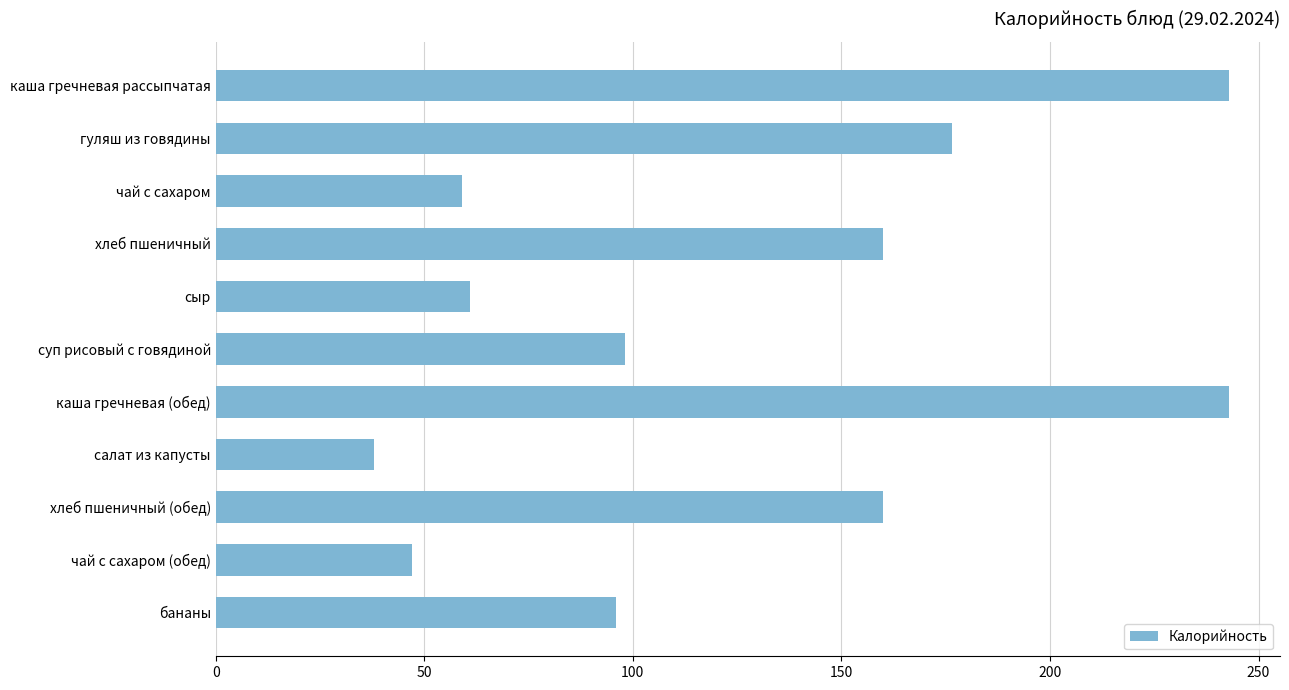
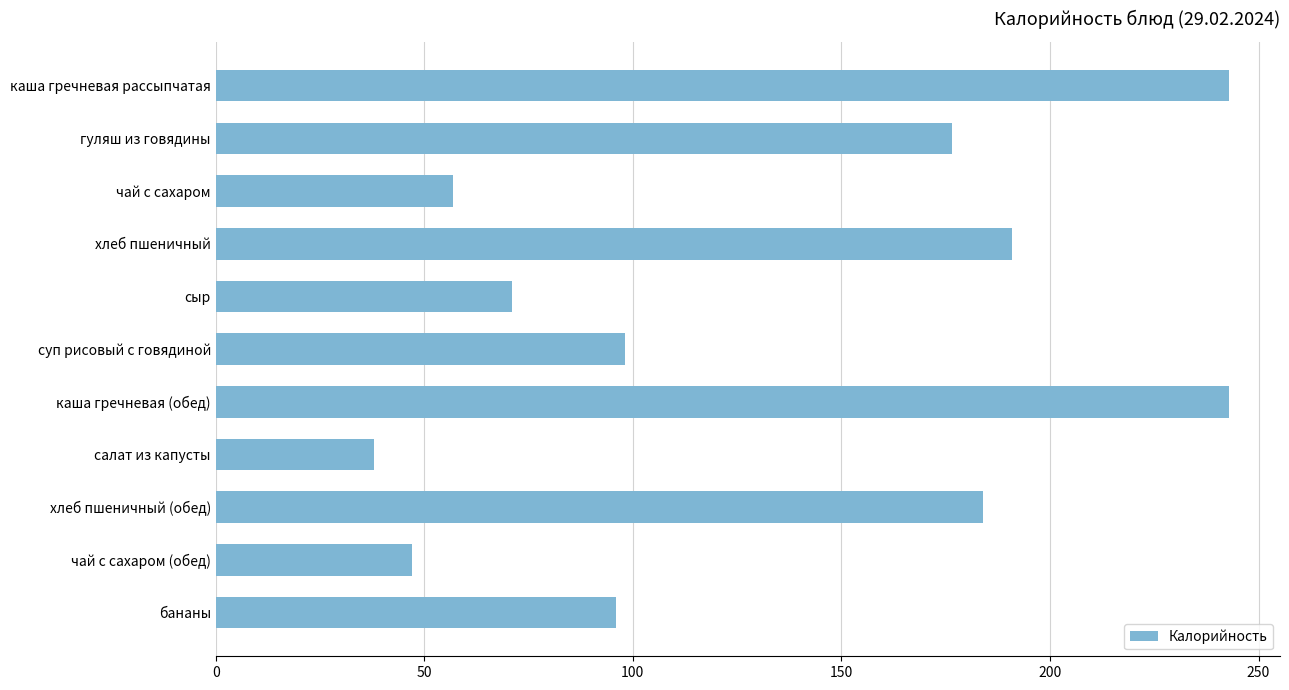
чай с сахаром: 59 -> 57
хлеб пшеничный: 160 -> 191
сыр: 61 -> 71
хлеб пшеничный (обед): 160 -> 184
